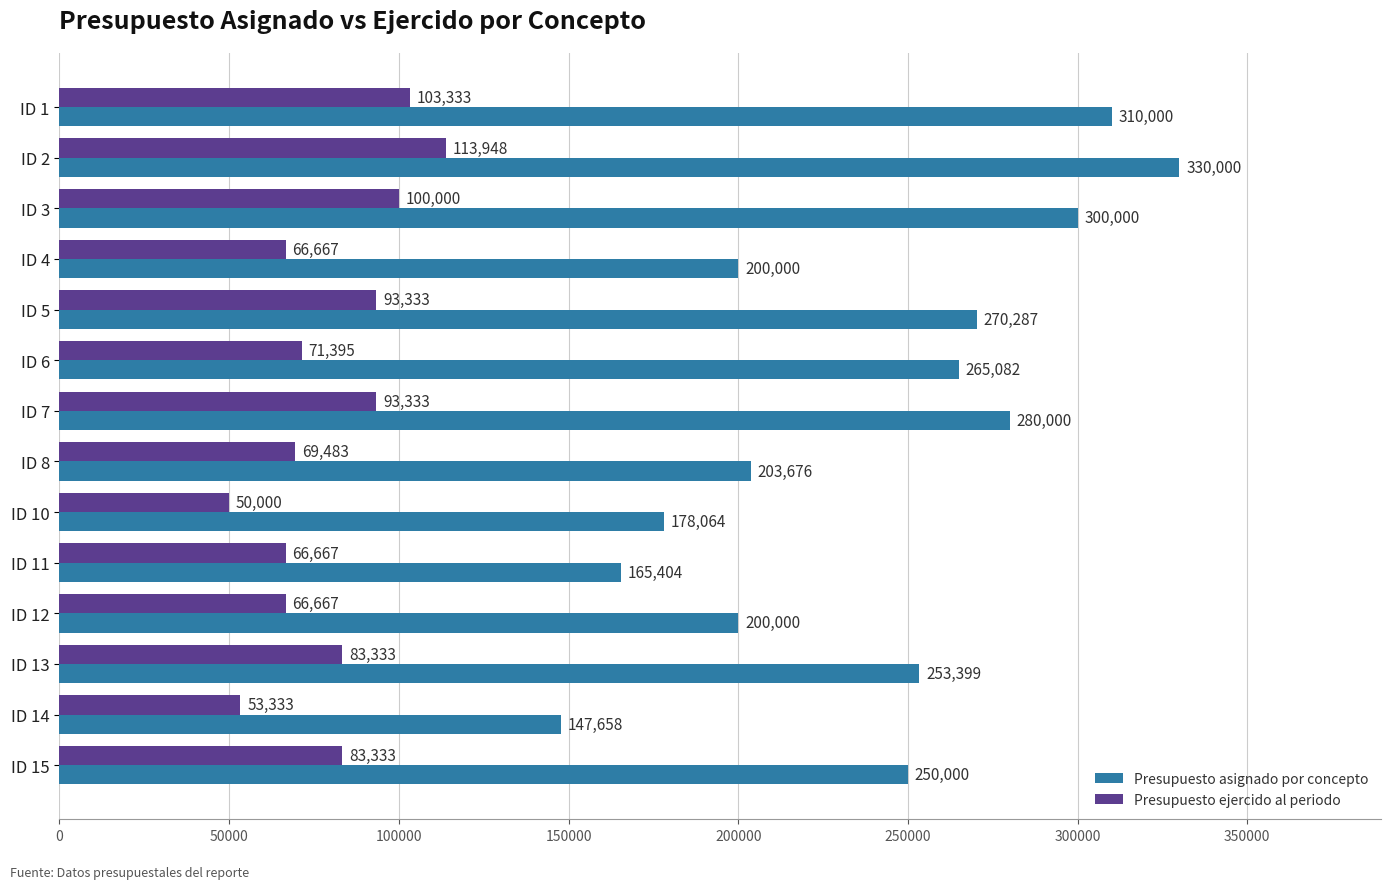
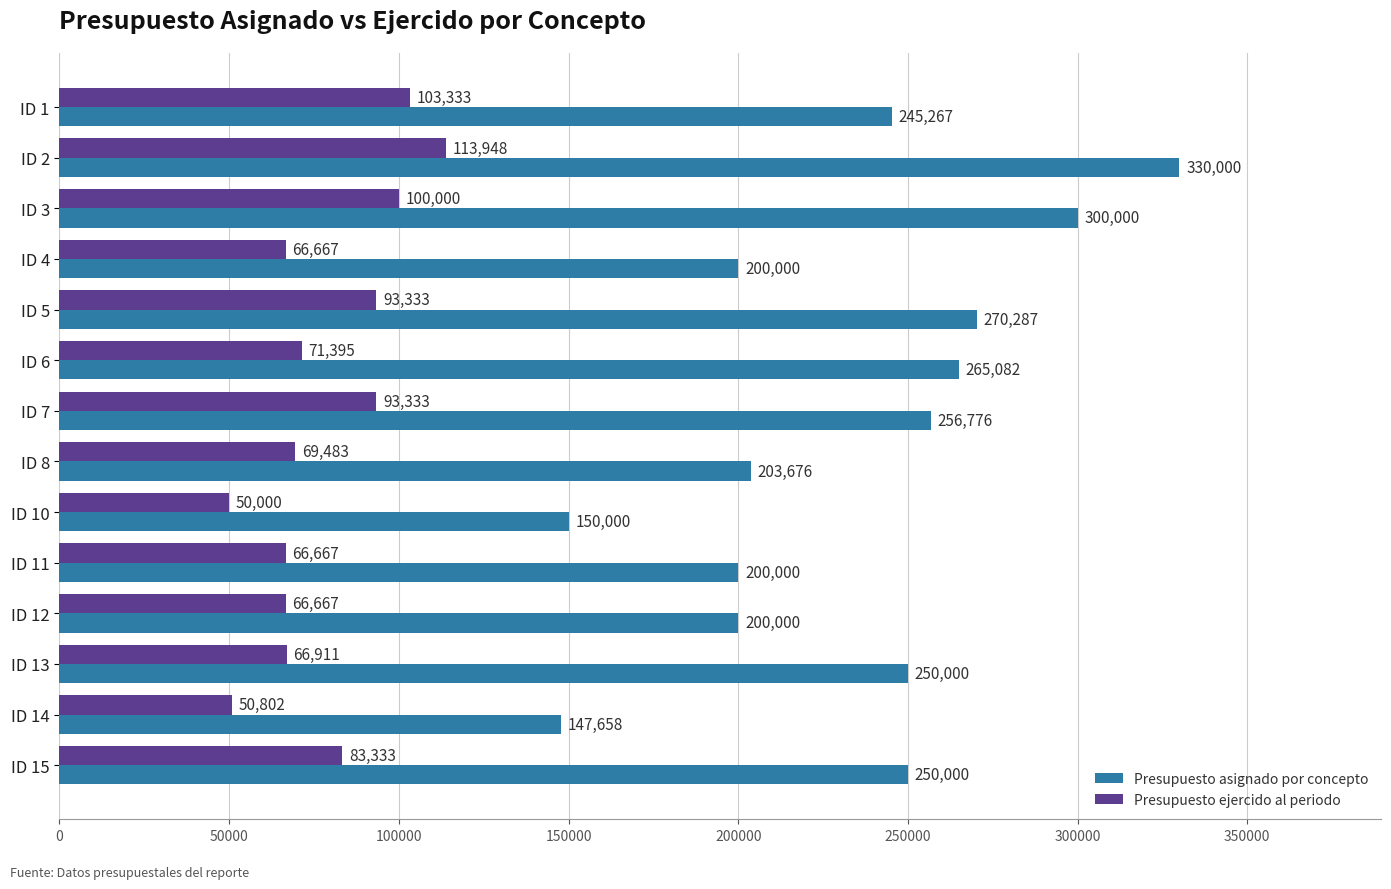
Presupuesto asignado por concepto, ID 1: 310,000 -> 245,267
Presupuesto asignado por concepto, ID 7: 280,000 -> 256,776
Presupuesto asignado por concepto, ID 10: 178,064 -> 150,000
Presupuesto asignado por concepto, ID 11: 165,404 -> 200,000
Presupuesto ejercido al periodo, ID 13: 83,333 -> 66,911
Presupuesto asignado por concepto, ID 13: 253,399 -> 250,000
Presupuesto ejercido al periodo, ID 14: 53,333 -> 50,802
